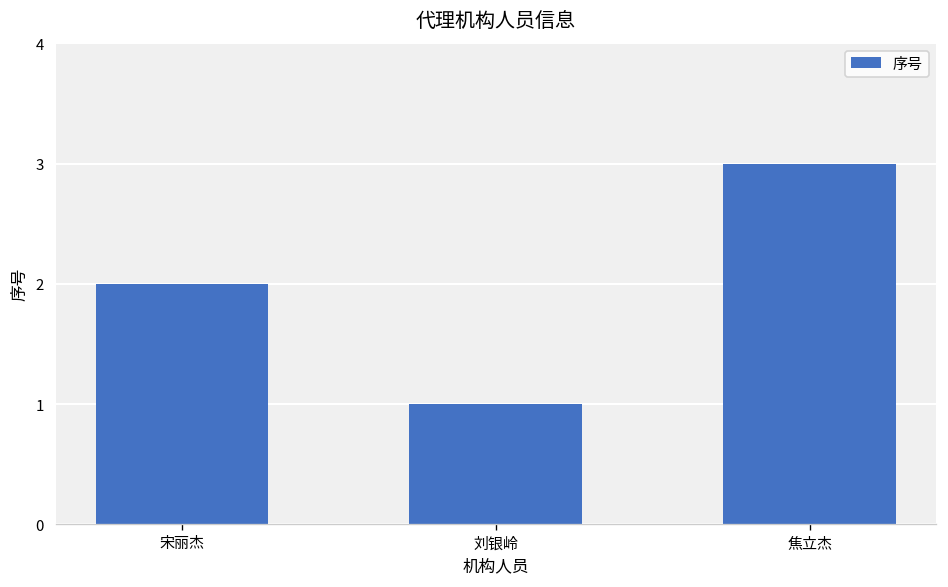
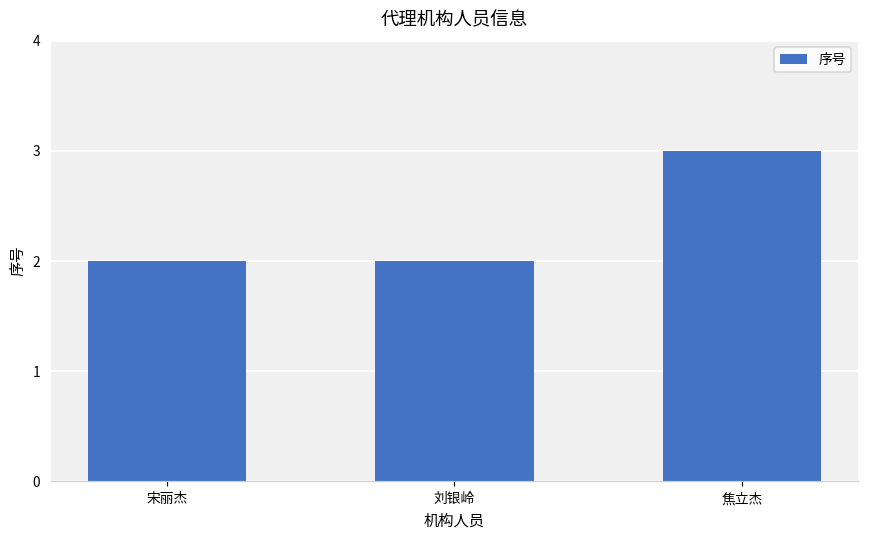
刘银岭: 1 -> 2
